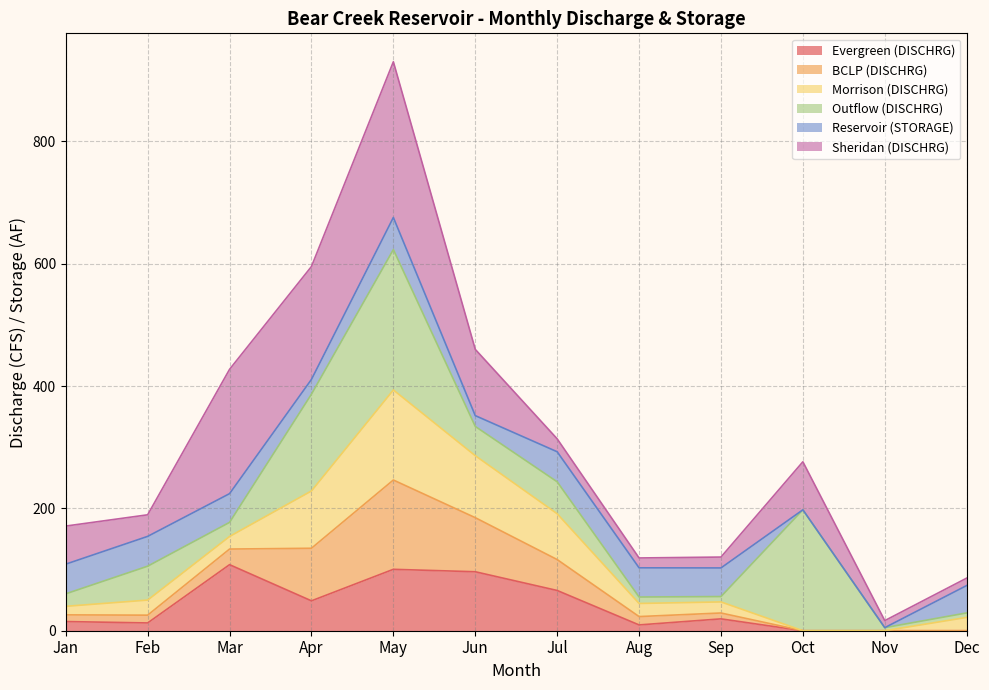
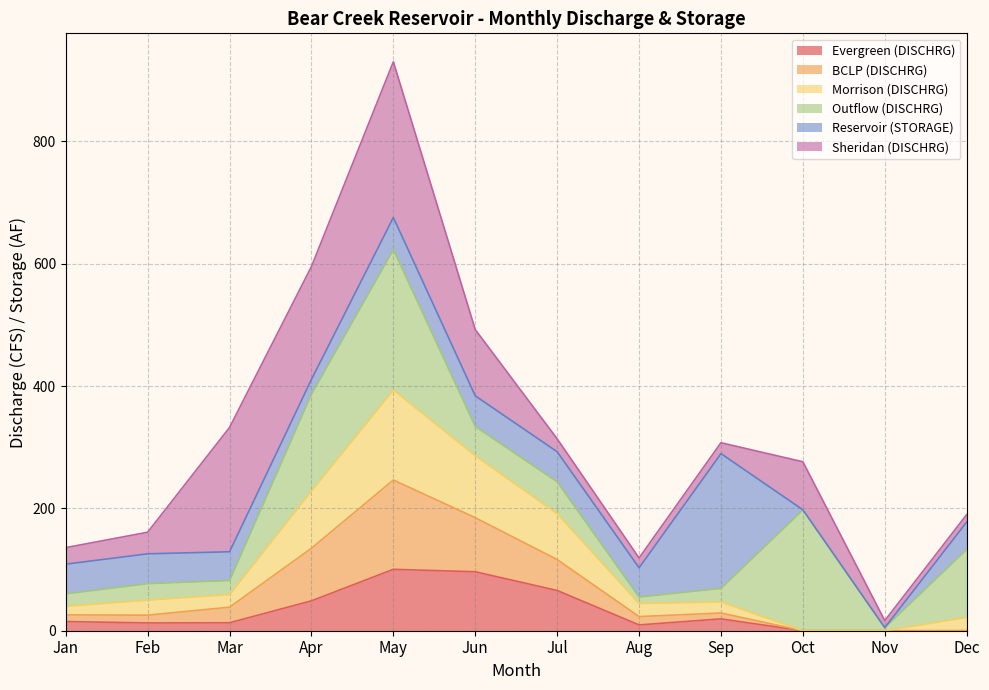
Sheridan (DISCHRG), Jan: 60 -> 30
Outflow (DISCHRG), Feb: 60 -> 30
Evergreen (DISCHRG), Mar: 110 -> 10
Reservoir (STORAGE), Jun: 20 -> 50
Outflow (DISCHRG), Sep: 10 -> 20
Reservoir (STORAGE), Sep: 50 -> 220
Outflow (DISCHRG), Dec: 10 -> 110
